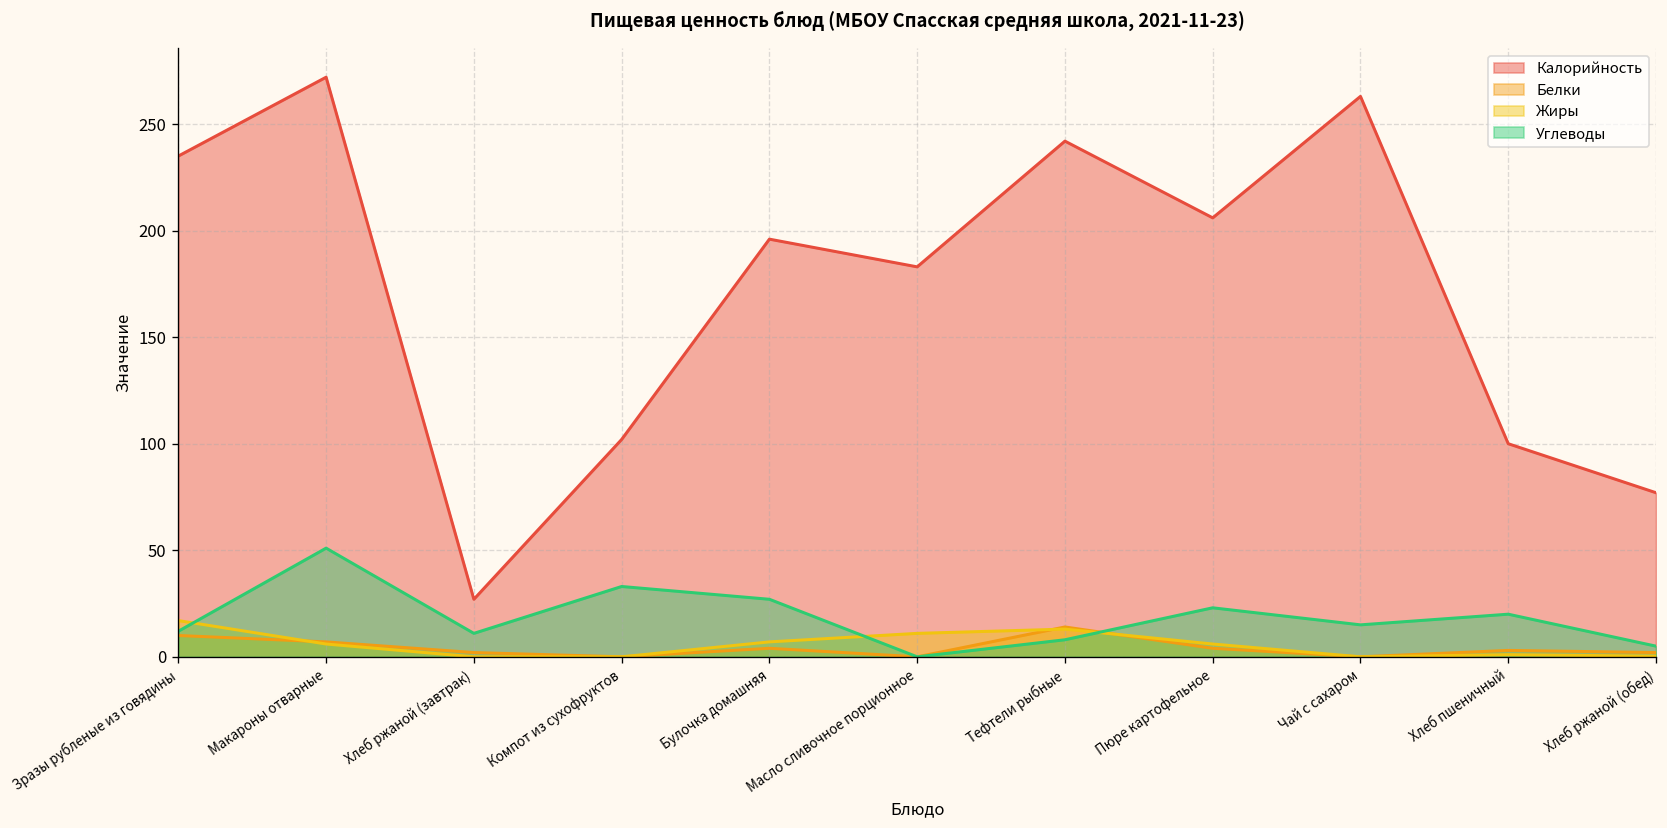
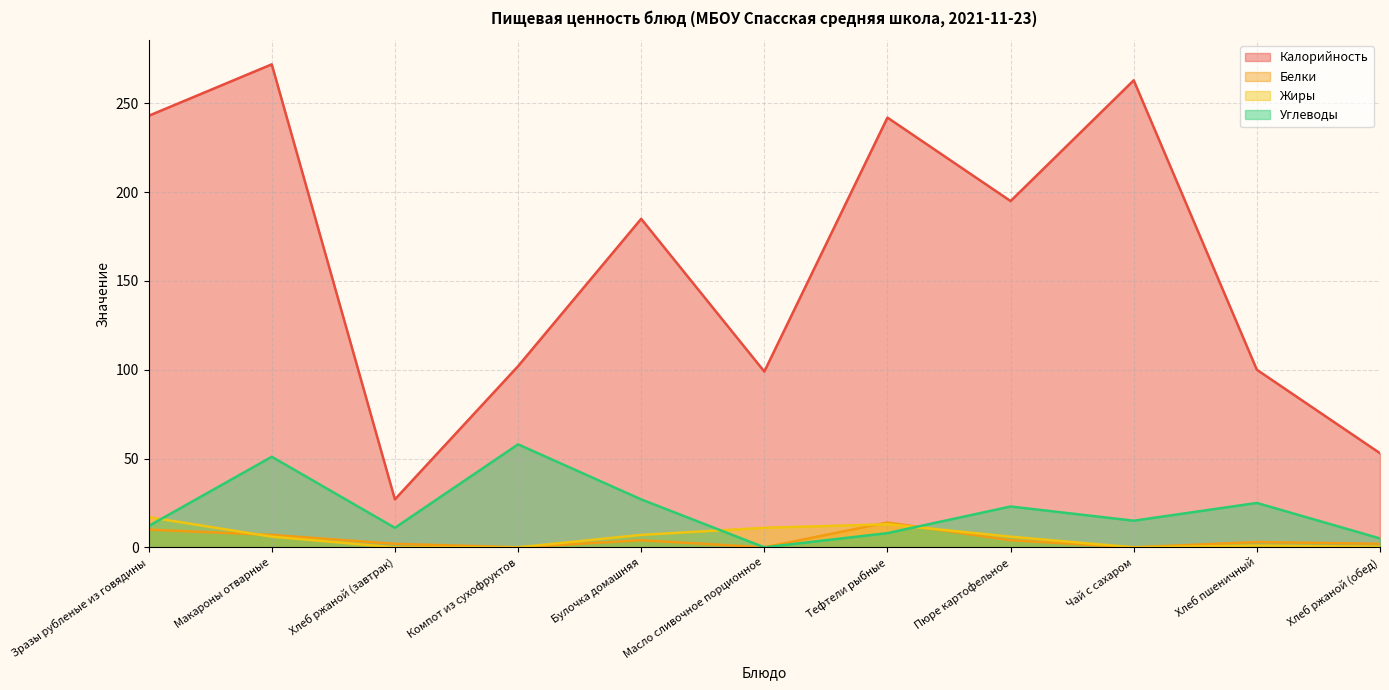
Калорийность, Зразы рубленые из говядины: 235 -> 243
Углеводы, Компот из сухофруктов: 33 -> 58
Калорийность, Булочка домашняя: 196 -> 185
Калорийность, Масло сливочное порционное: 183 -> 99
Калорийность, Пюре картофельное: 206 -> 195
Углеводы, Хлеб пшеничный: 20 -> 25
Калорийность, Хлеб ржаной (обед): 77 -> 53
